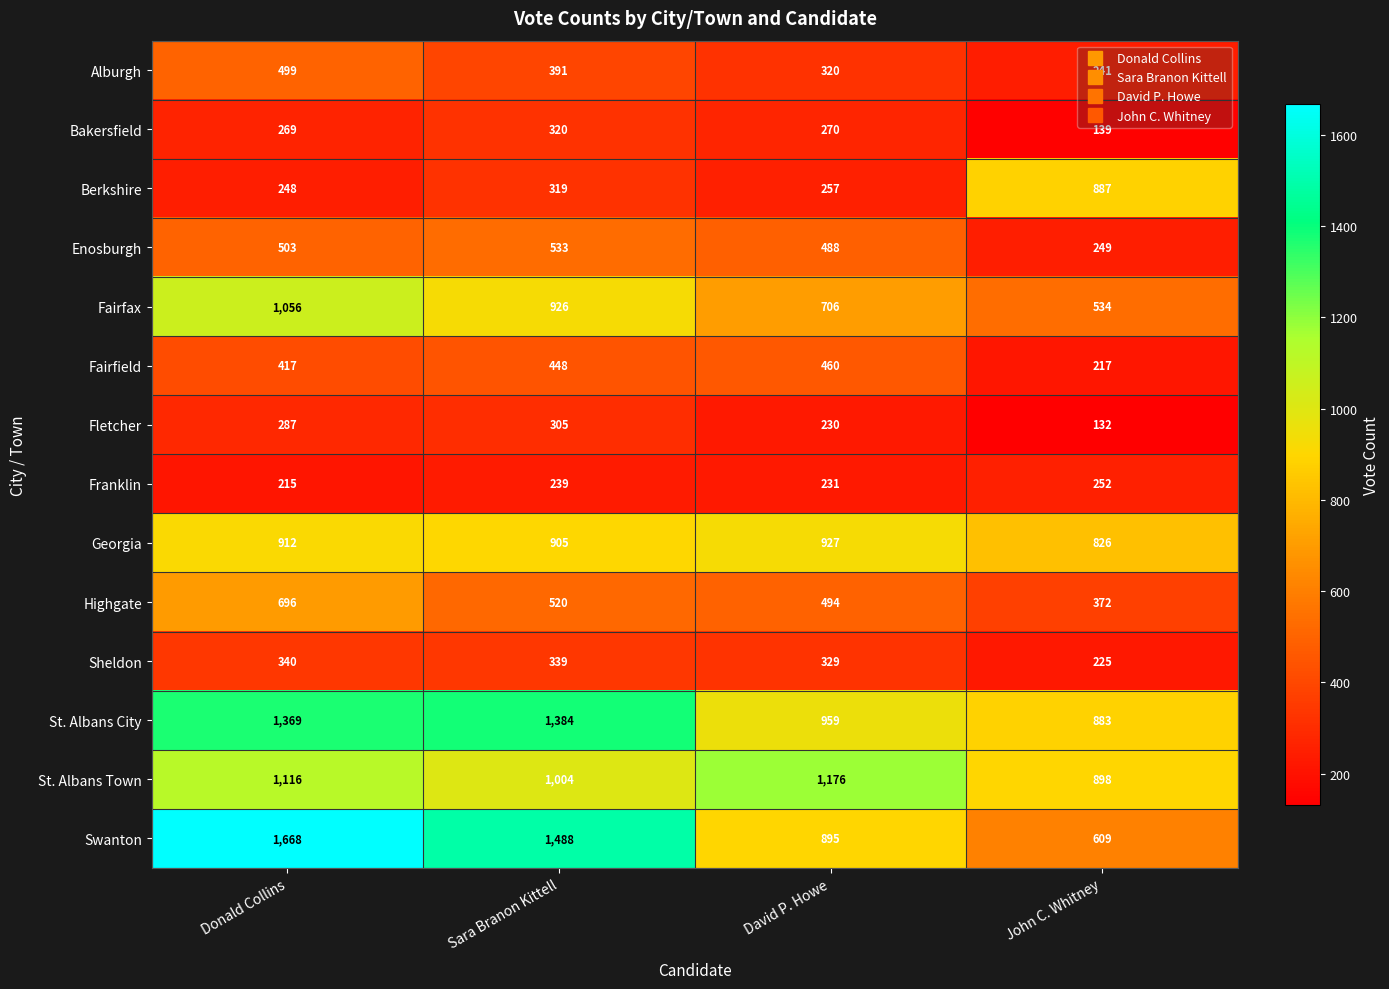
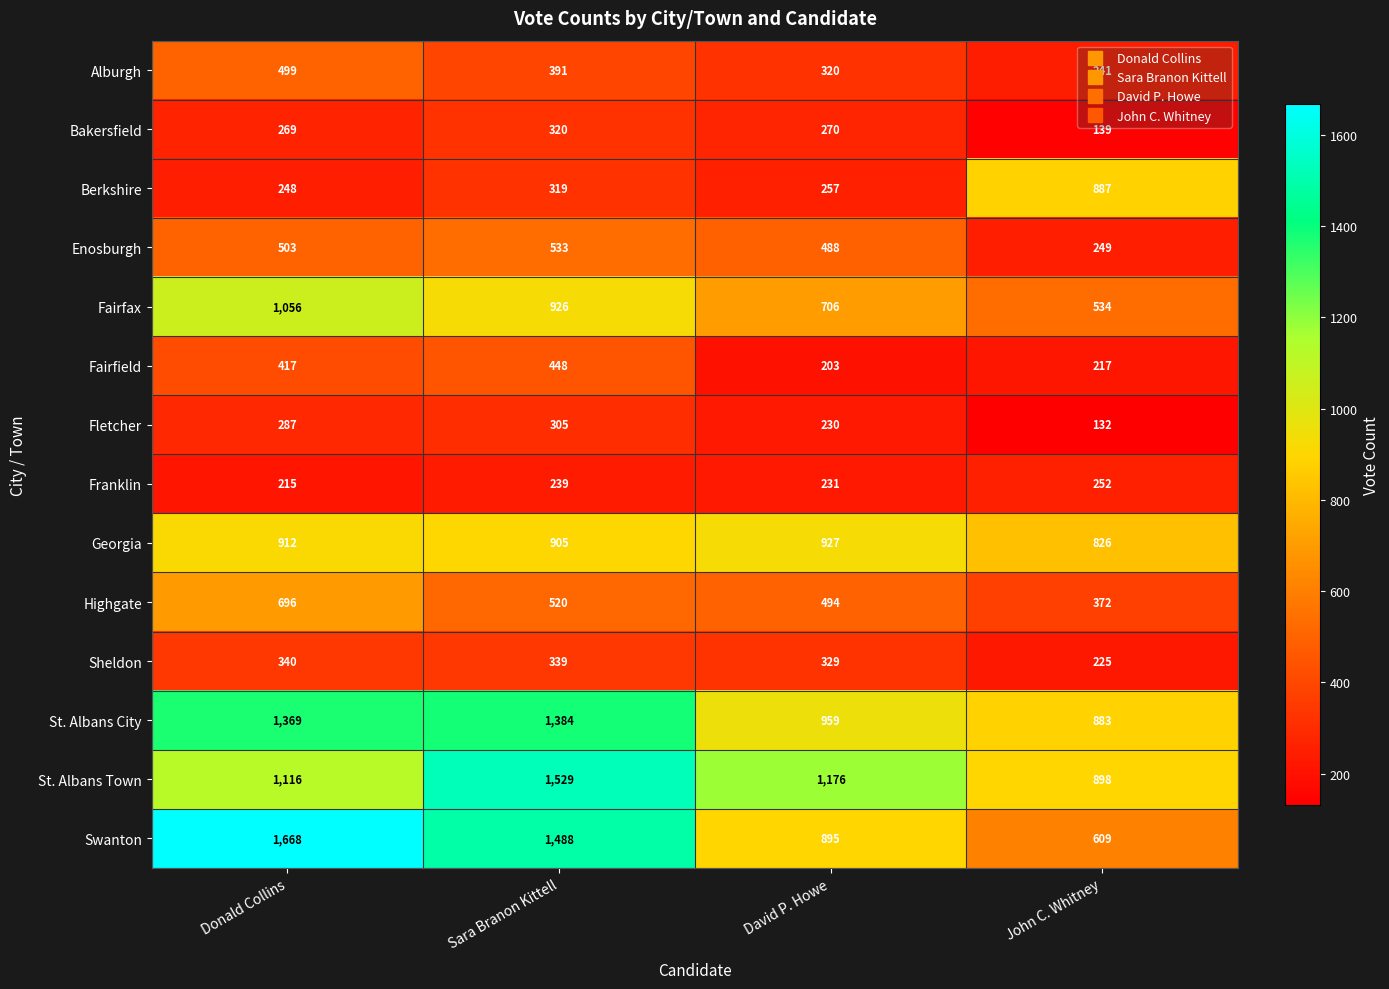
Fairfield, David P. Howe: 460 -> 203
St. Albans Town, Sara Branon Kittell: 1,004 -> 1,529
